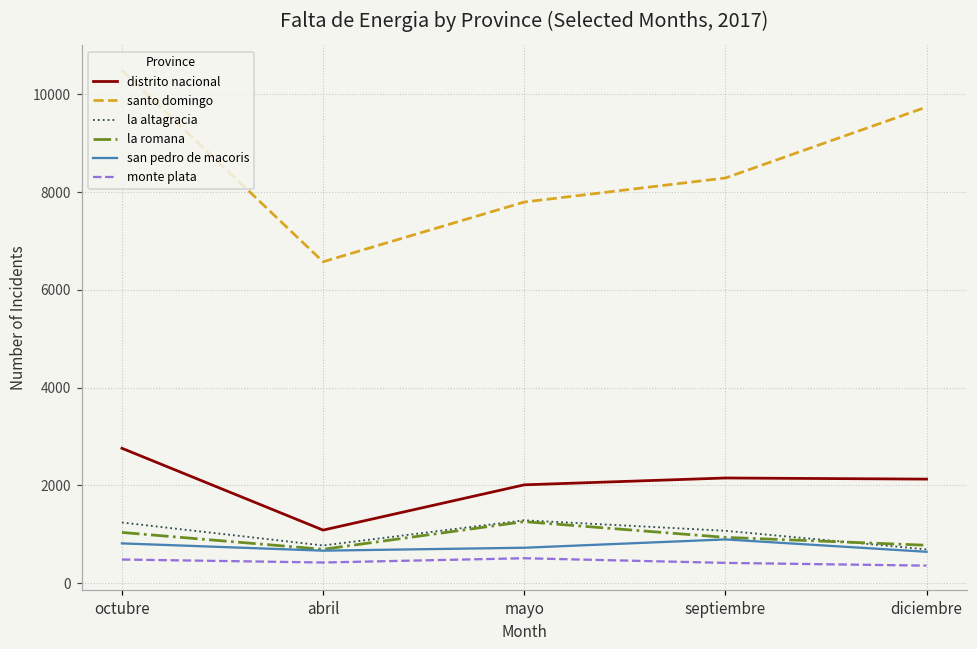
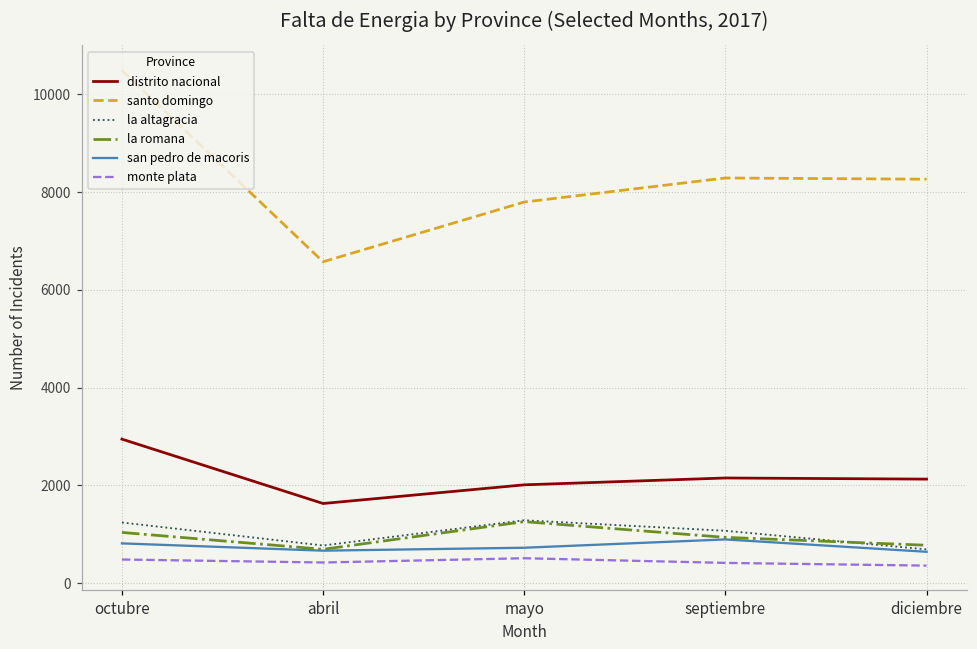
distrito nacional, octubre: 2800 -> 2900
distrito nacional, abril: 1100 -> 1600
santo domingo, diciembre: 9700 -> 8300
